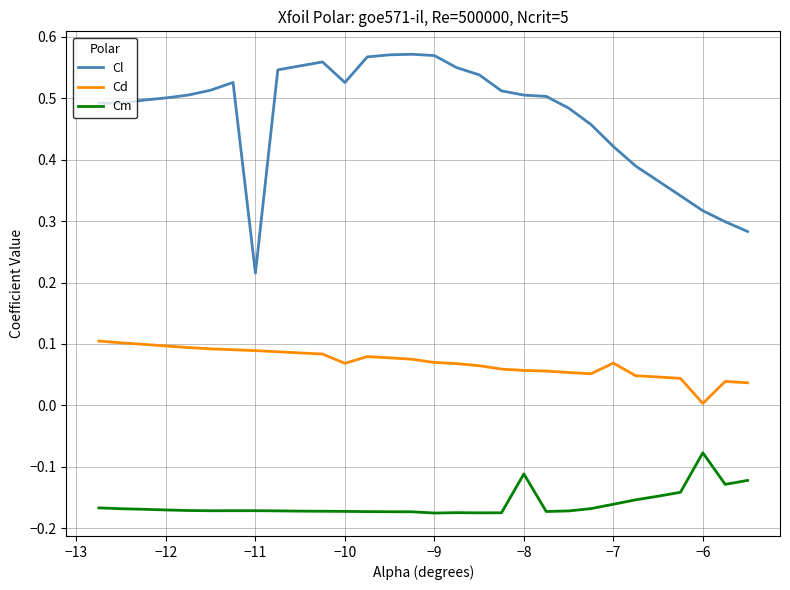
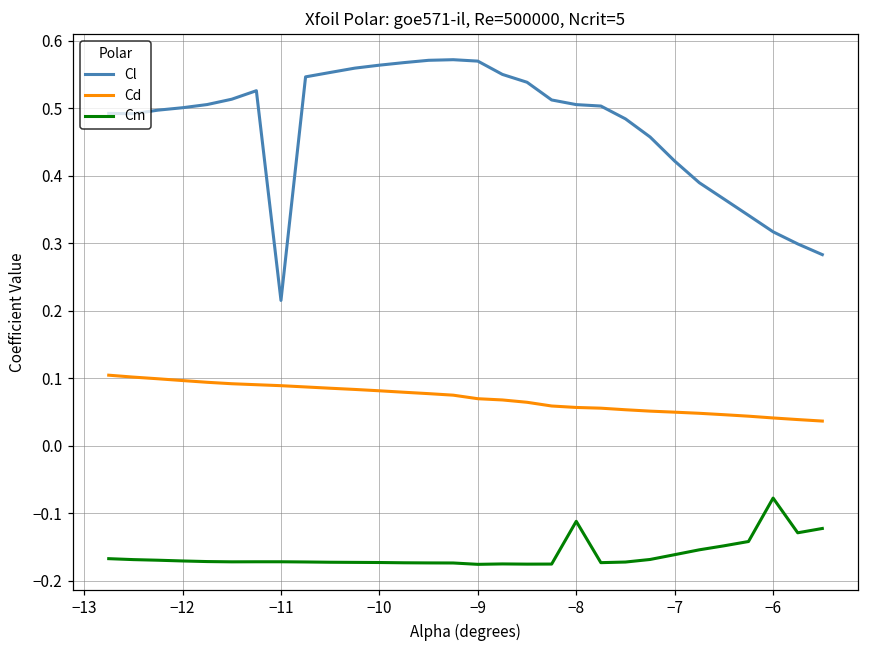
Cl, −10: 0.53 -> 0.56
Cd, −10: 0.07 -> 0.08
Cd, −7: 0.07 -> 0.05
Cd, −6: 0.00 -> 0.04
